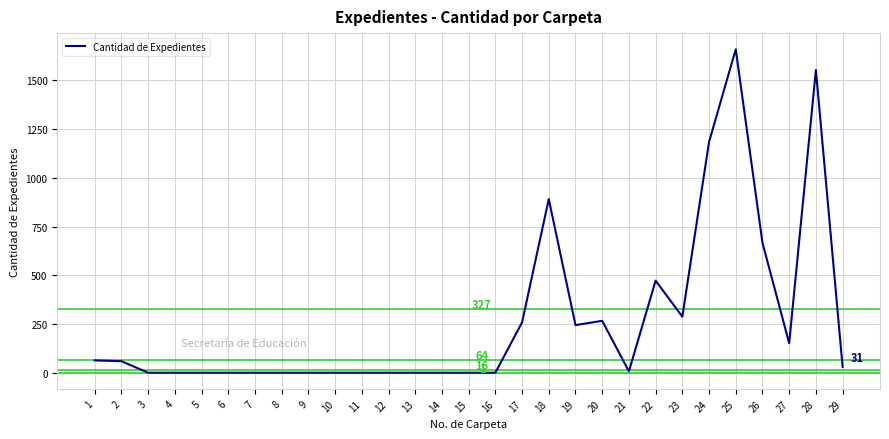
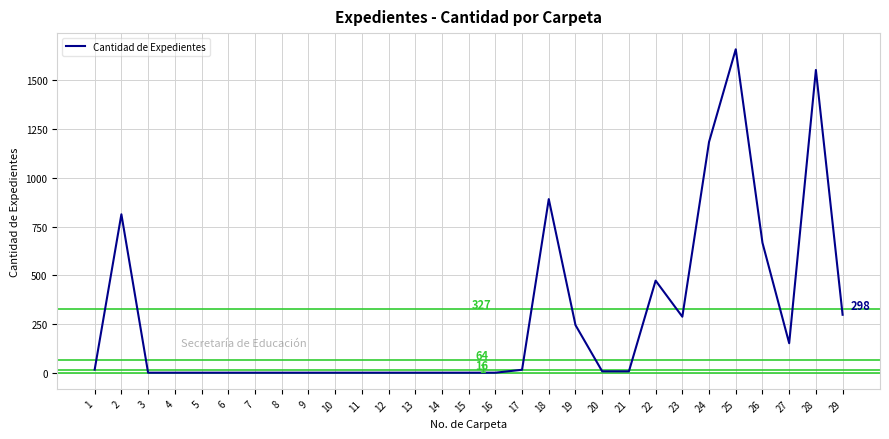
1: 60 -> 20
2: 60 -> 810
17: 260 -> 20
20: 270 -> 10
29: 31 -> 298
